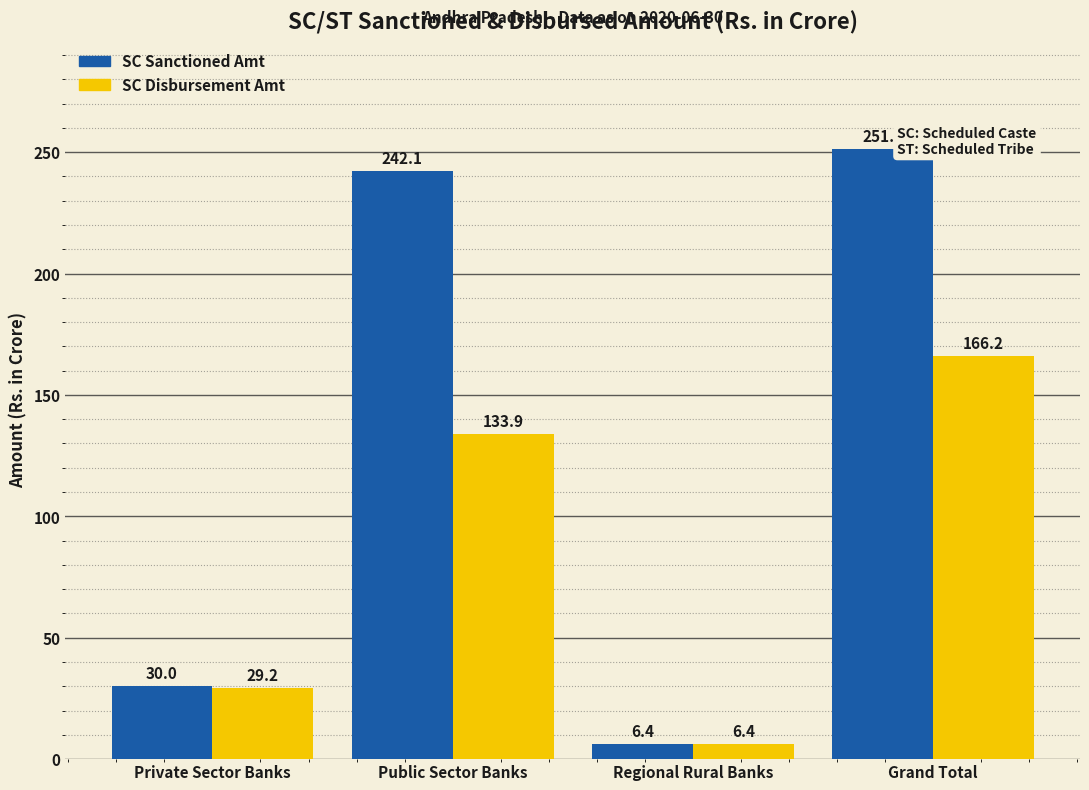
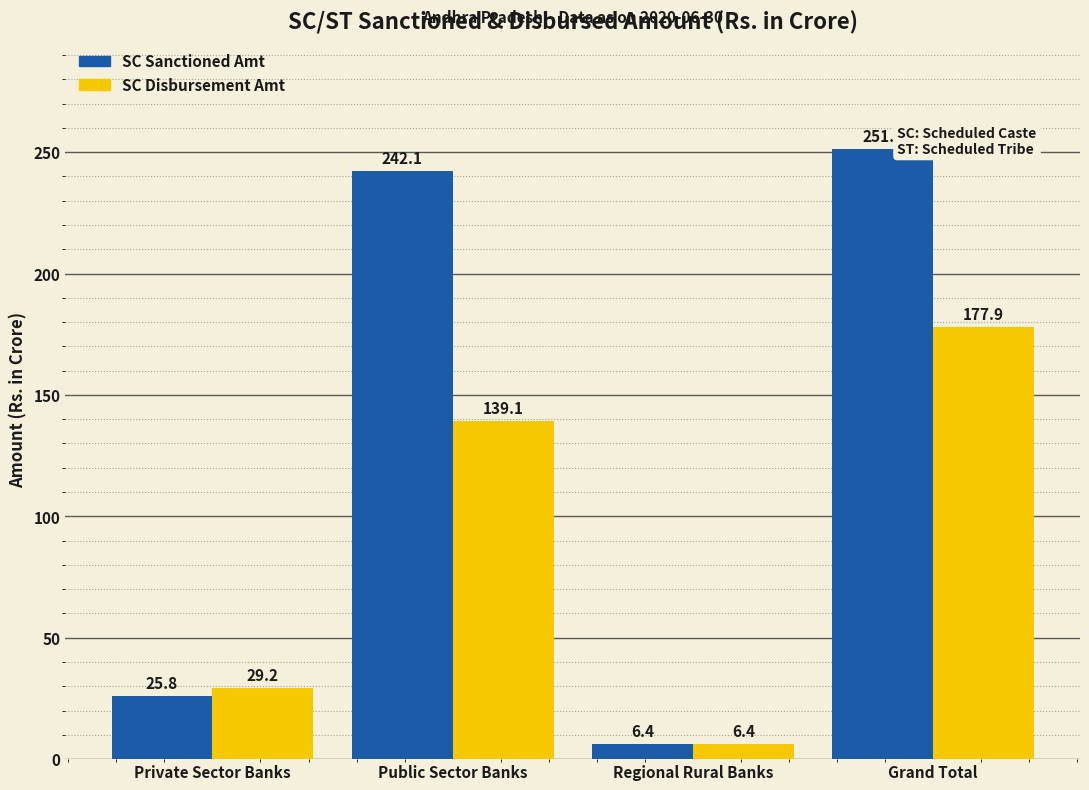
SC Sanctioned Amt, Private Sector Banks: 30.0 -> 25.8
SC Disbursement Amt, Public Sector Banks: 133.9 -> 139.1
SC Disbursement Amt, Grand Total: 166.2 -> 177.9
